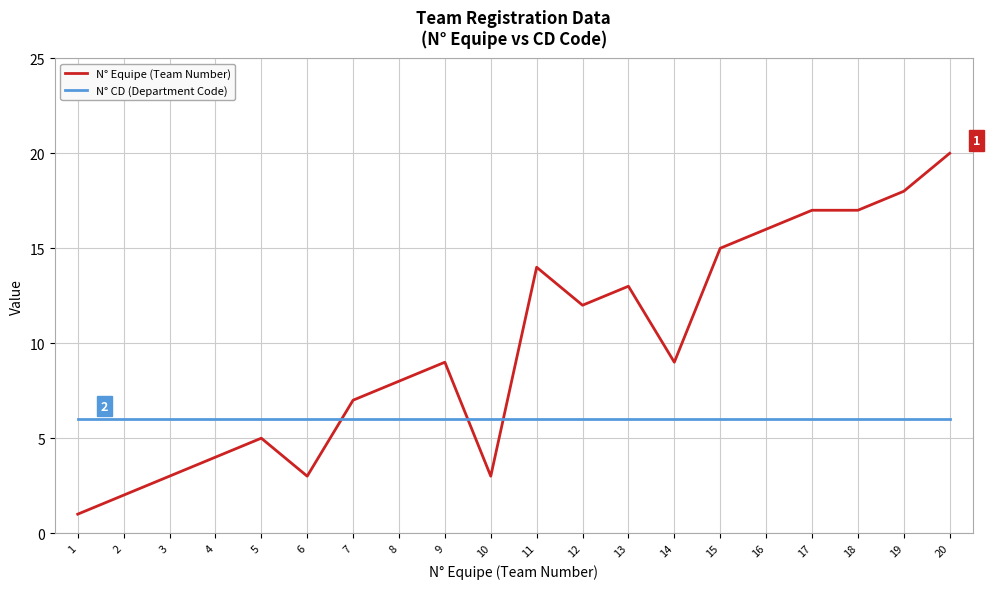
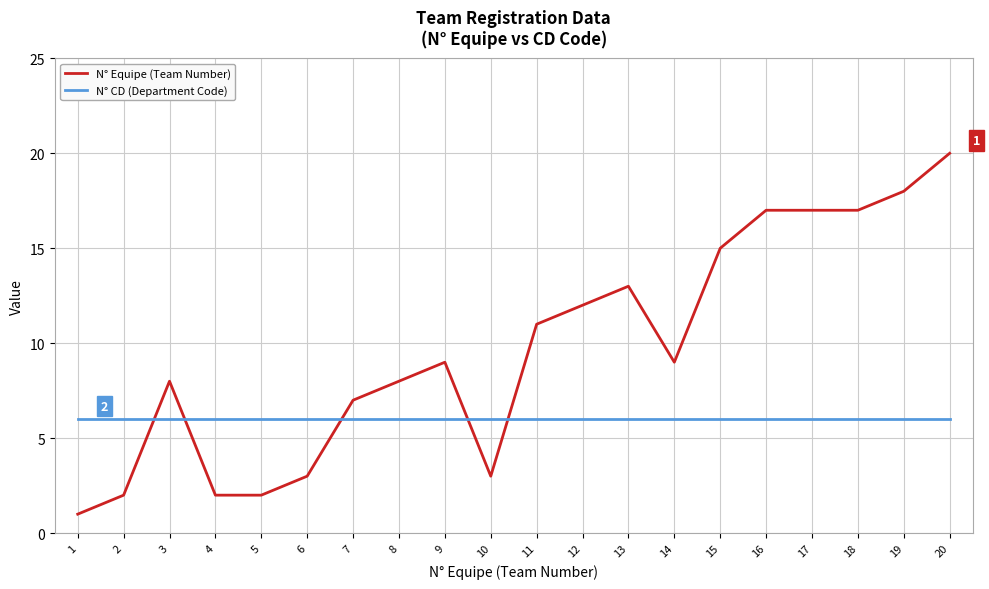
N° Equipe (Team Number), 3: 3 -> 8
N° Equipe (Team Number), 4: 4 -> 2
N° Equipe (Team Number), 5: 5 -> 2
N° Equipe (Team Number), 11: 14 -> 11
N° Equipe (Team Number), 16: 16 -> 17
